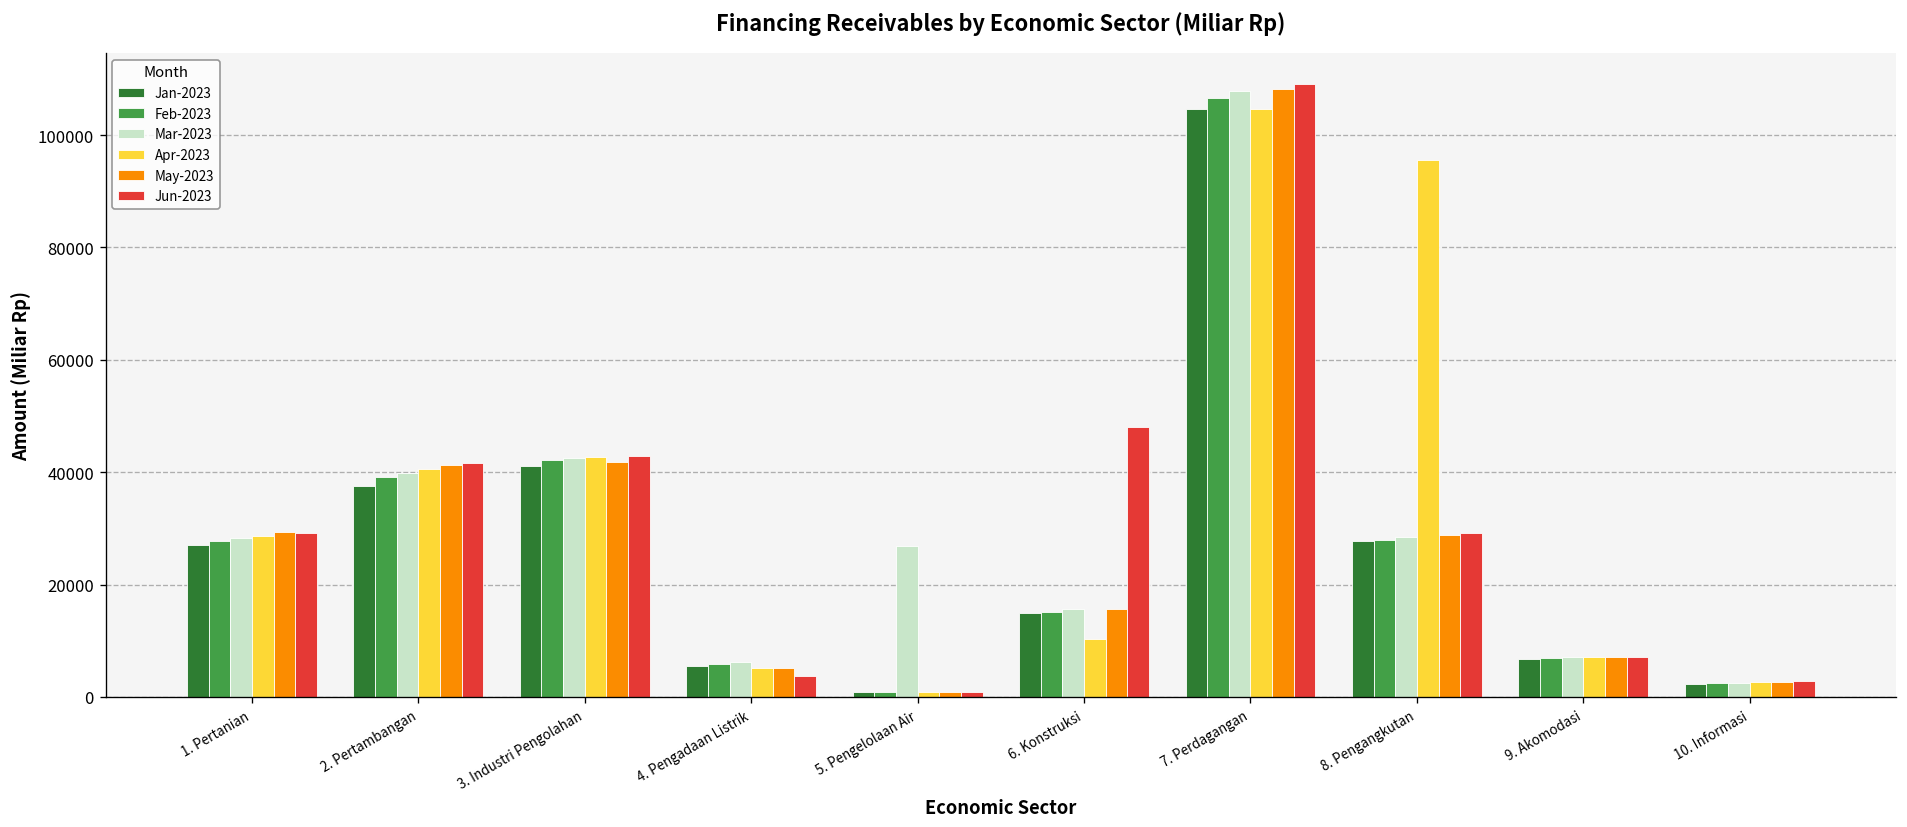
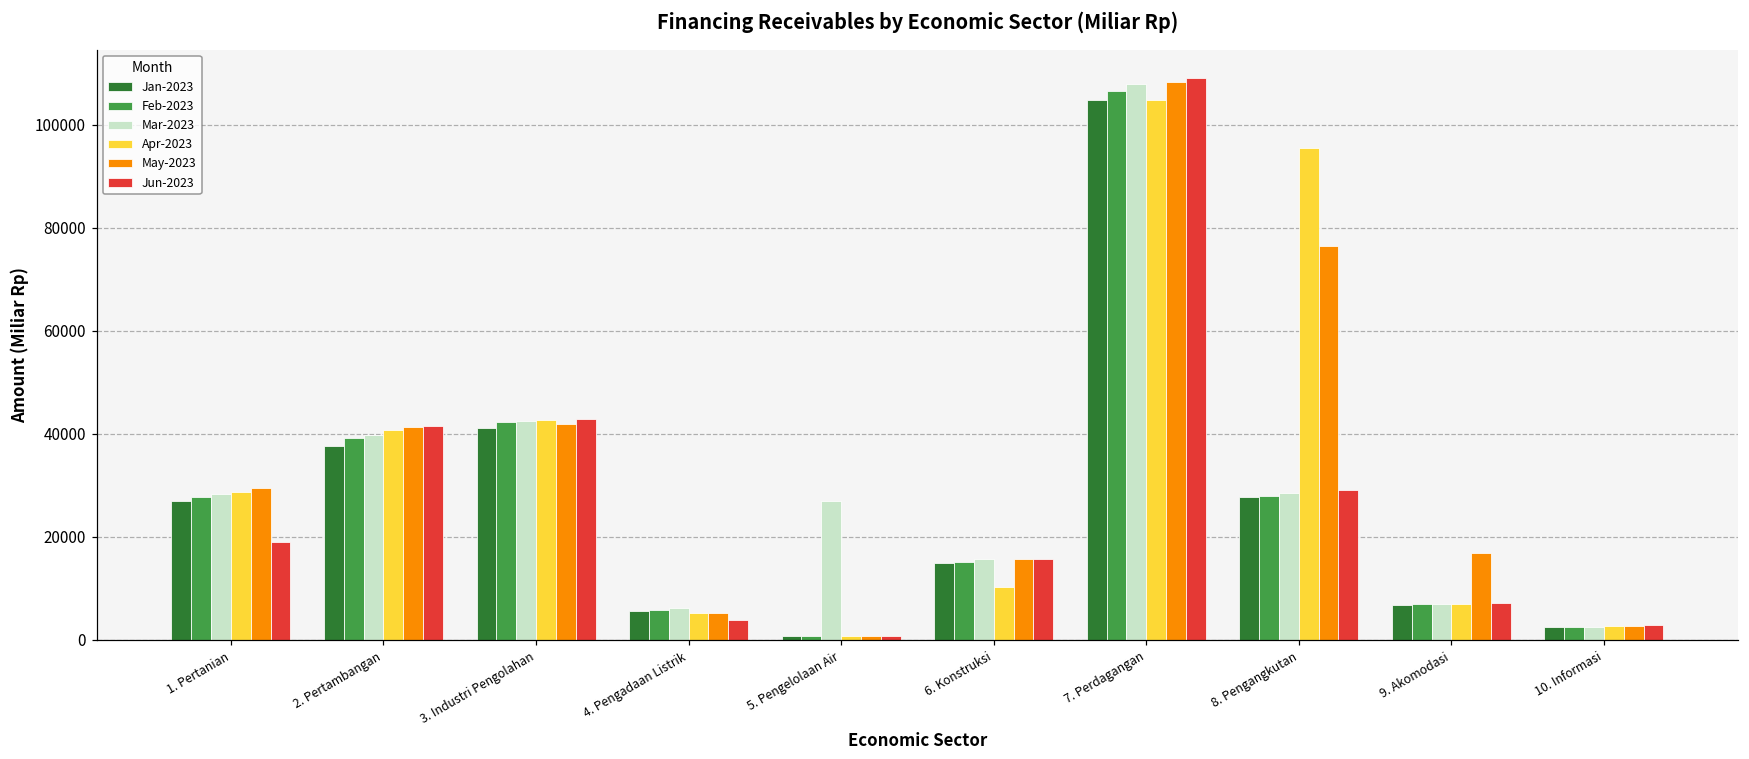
Jun-2023, 1. Pertanian: 29000 -> 19000
Jun-2023, 6. Konstruksi: 48000 -> 16000
May-2023, 8. Pengangkutan: 29000 -> 76000
May-2023, 9. Akomodasi: 7000 -> 17000
